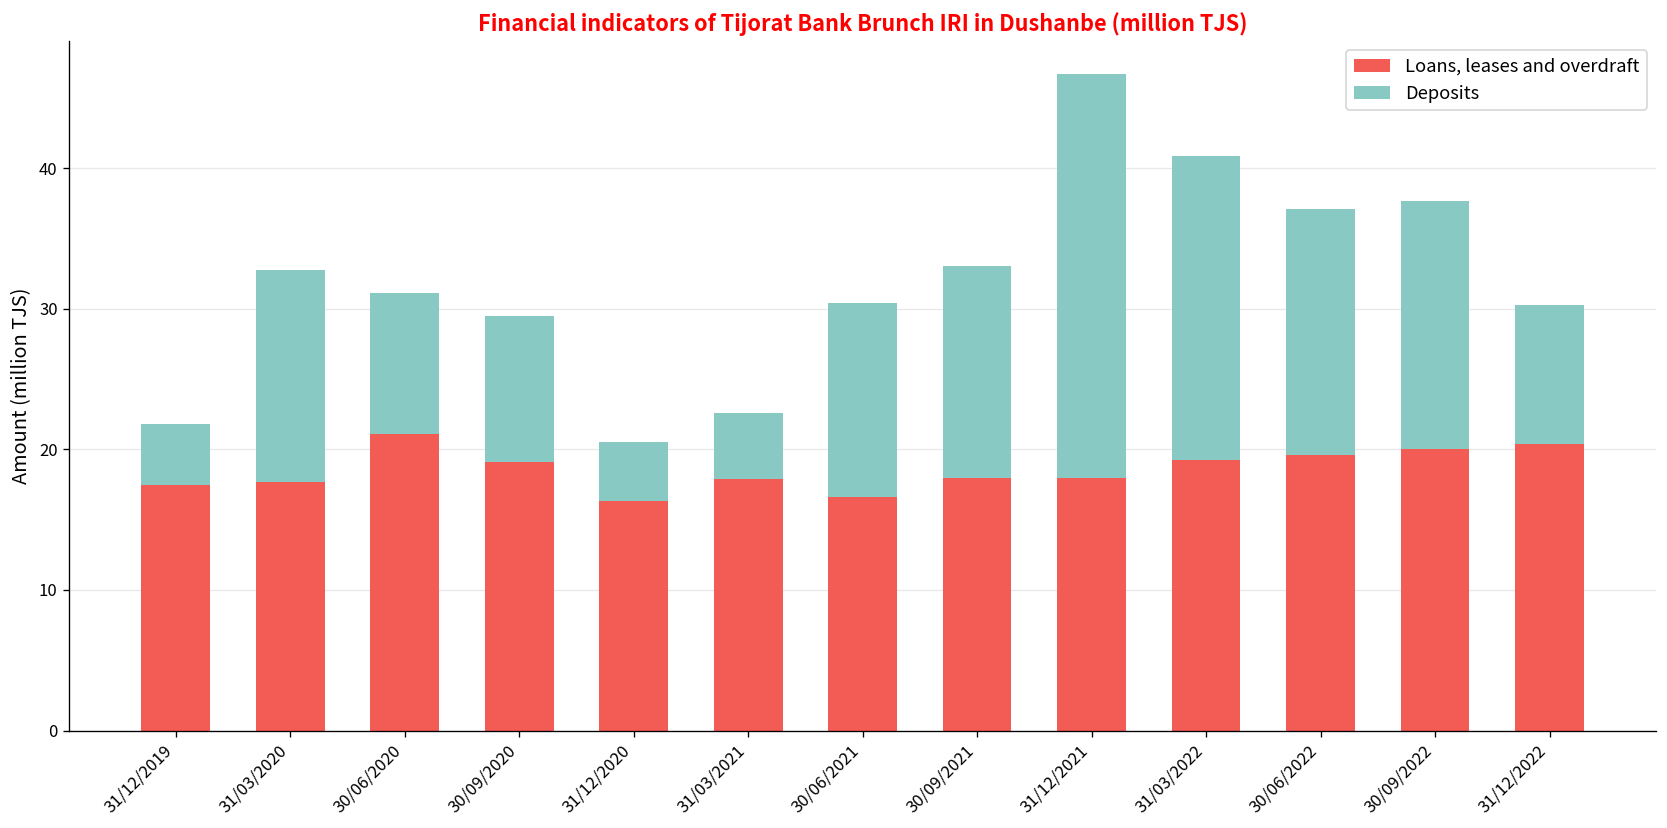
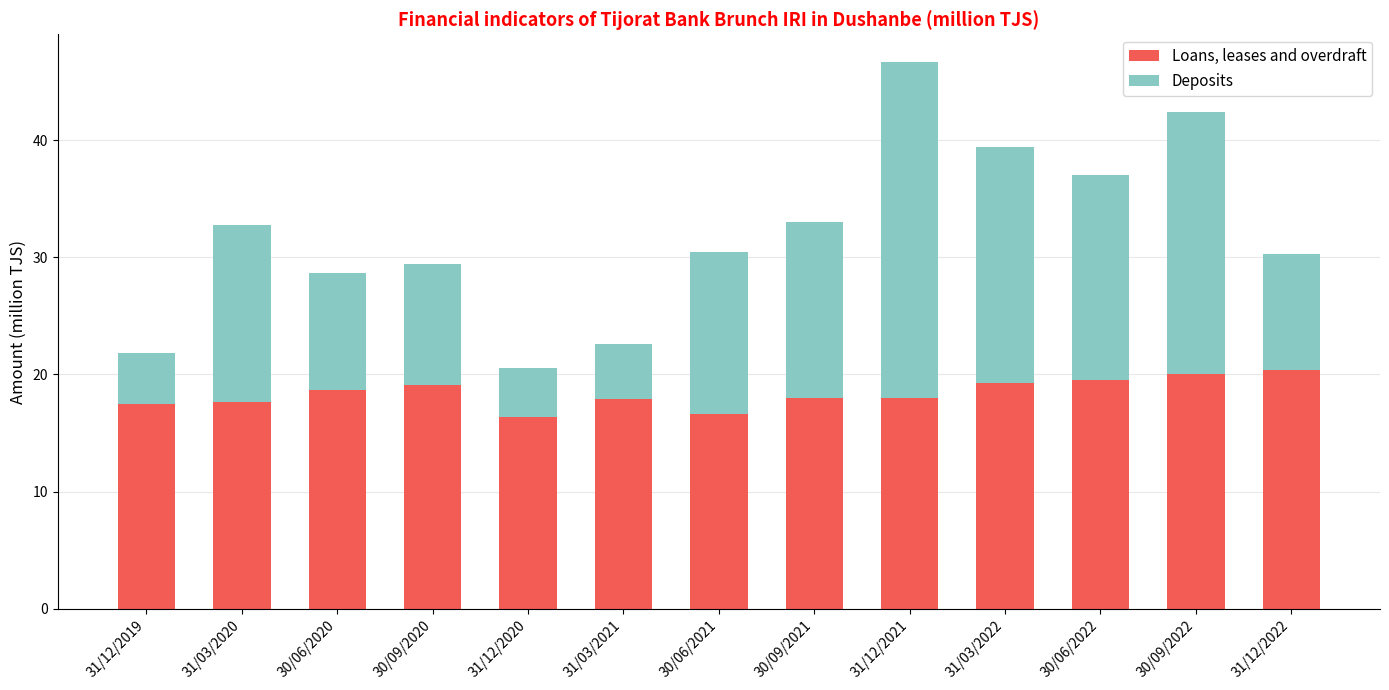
Loans, leases and overdraft, 30/06/2020: 21.1 -> 18.6
Deposits, 31/03/2022: 21.6 -> 20.1
Deposits, 30/09/2022: 17.6 -> 22.3
